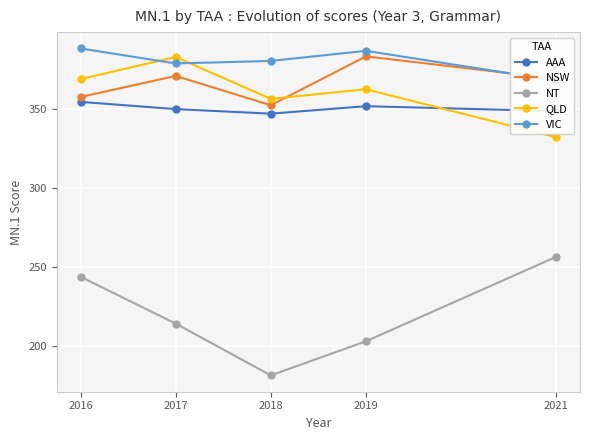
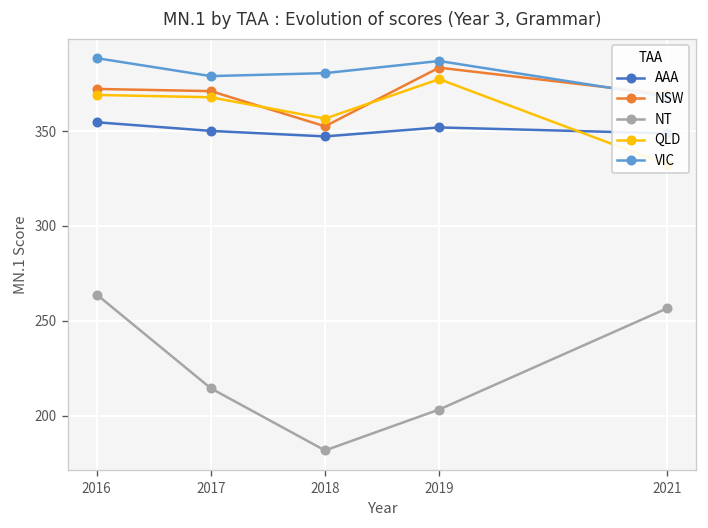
NSW, 2016: 358 -> 372
NT, 2016: 244 -> 264
QLD, 2017: 383 -> 368
QLD, 2019: 363 -> 377
